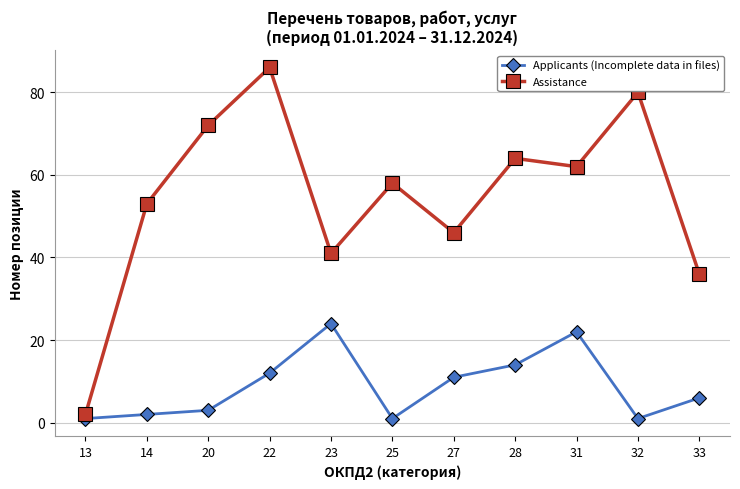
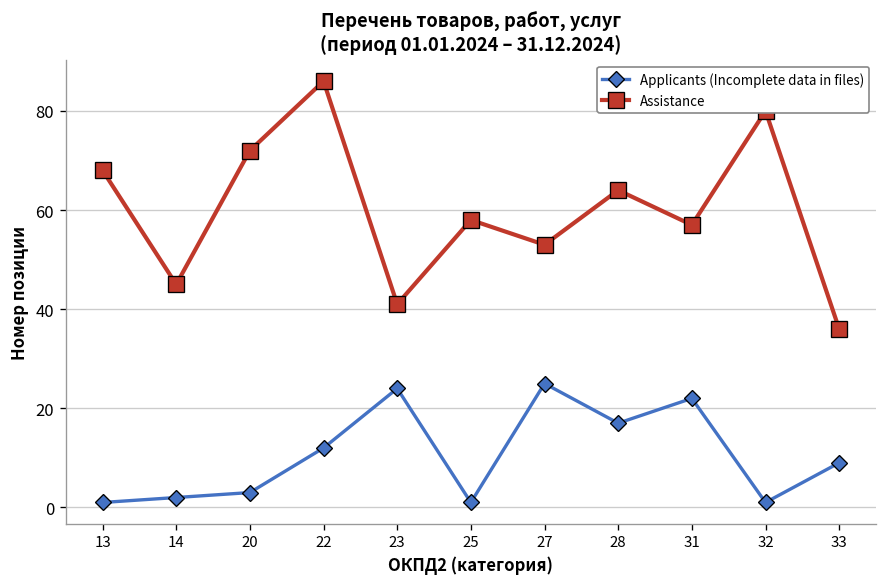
Assistance, 13: 2 -> 68
Assistance, 14: 53 -> 45
Applicants (Incomplete data in files), 27: 11 -> 25
Assistance, 27: 46 -> 53
Applicants (Incomplete data in files), 28: 14 -> 17
Assistance, 31: 62 -> 57
Applicants (Incomplete data in files), 33: 6 -> 9
